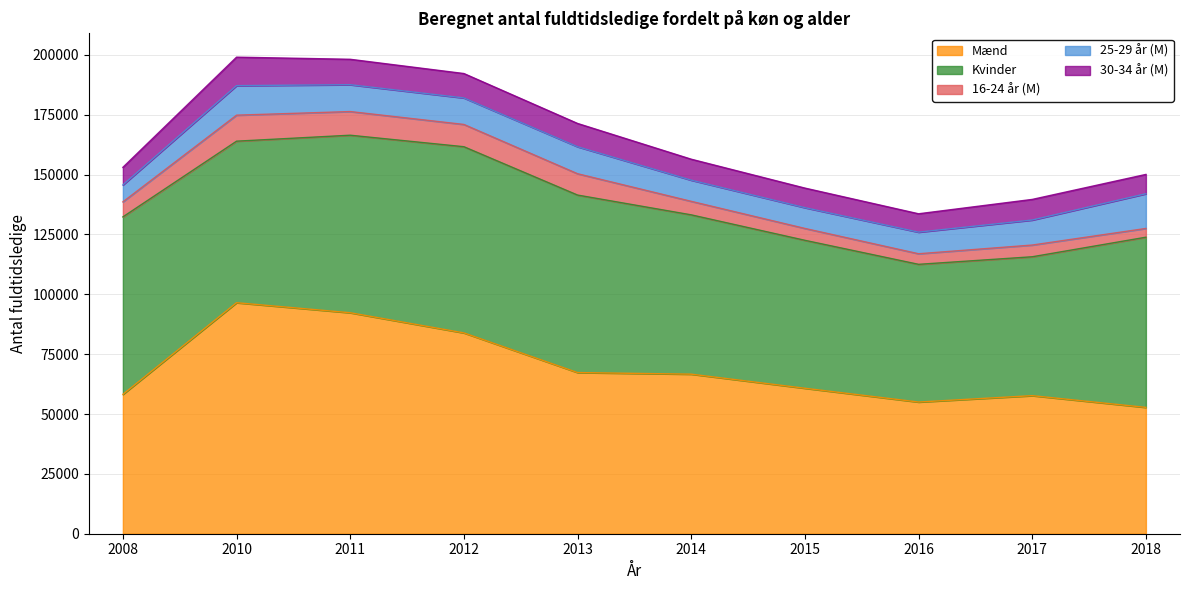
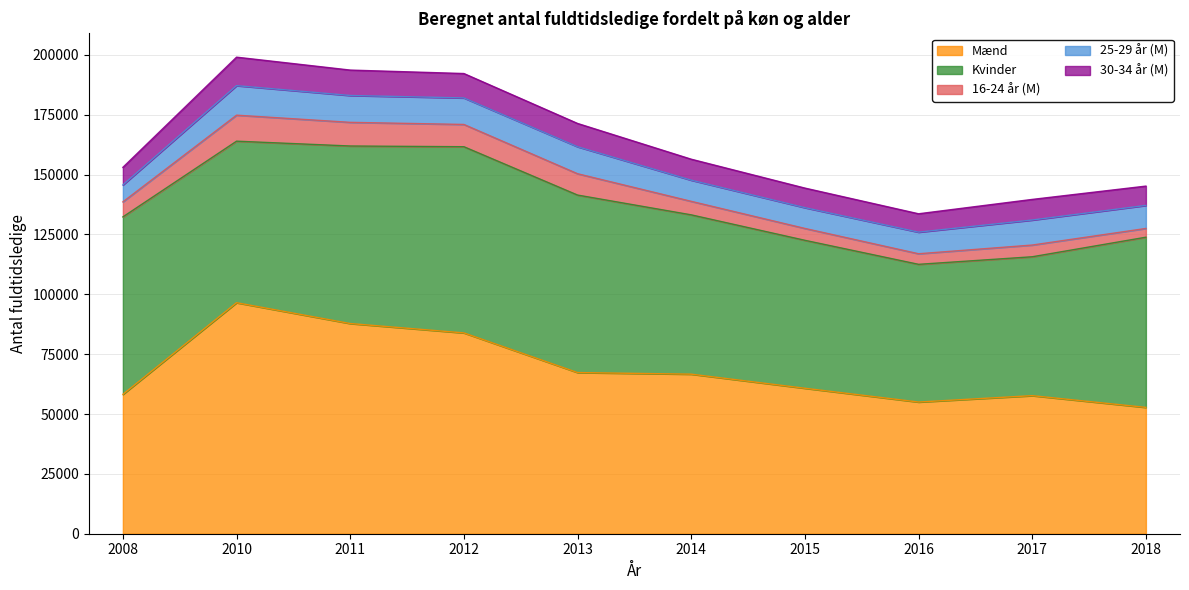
Mænd, 2011: 92000 -> 88000
25-29 år (M), 2018: 14000 -> 10000
